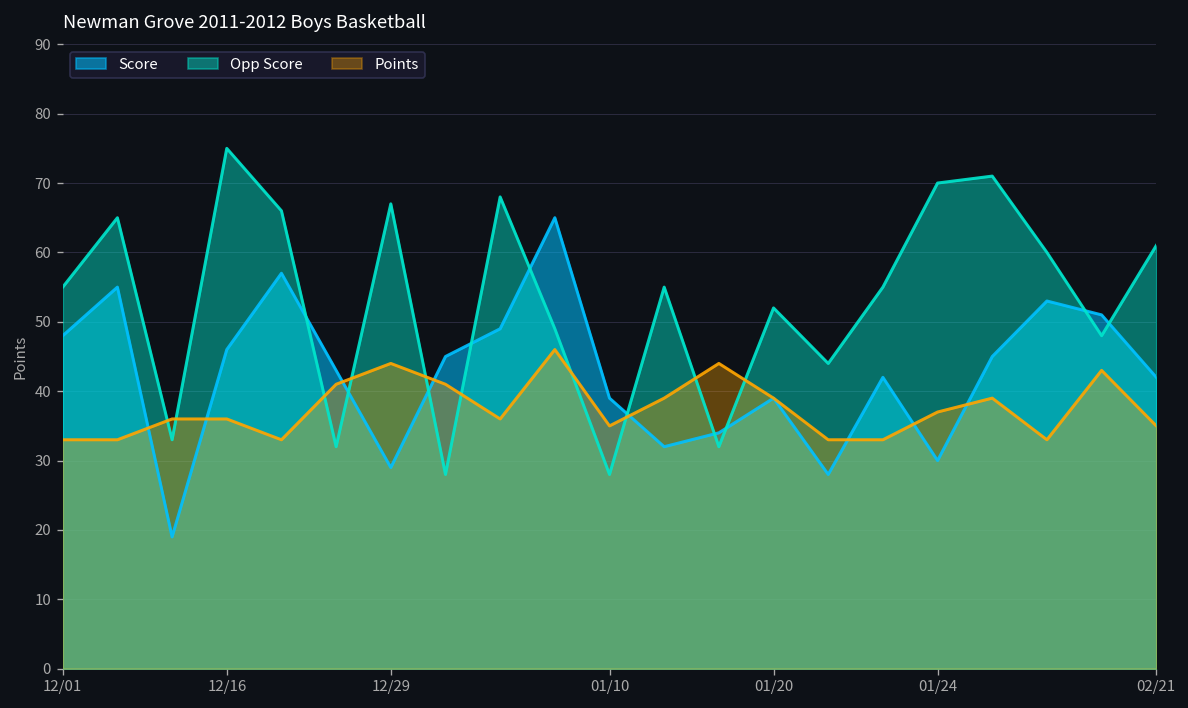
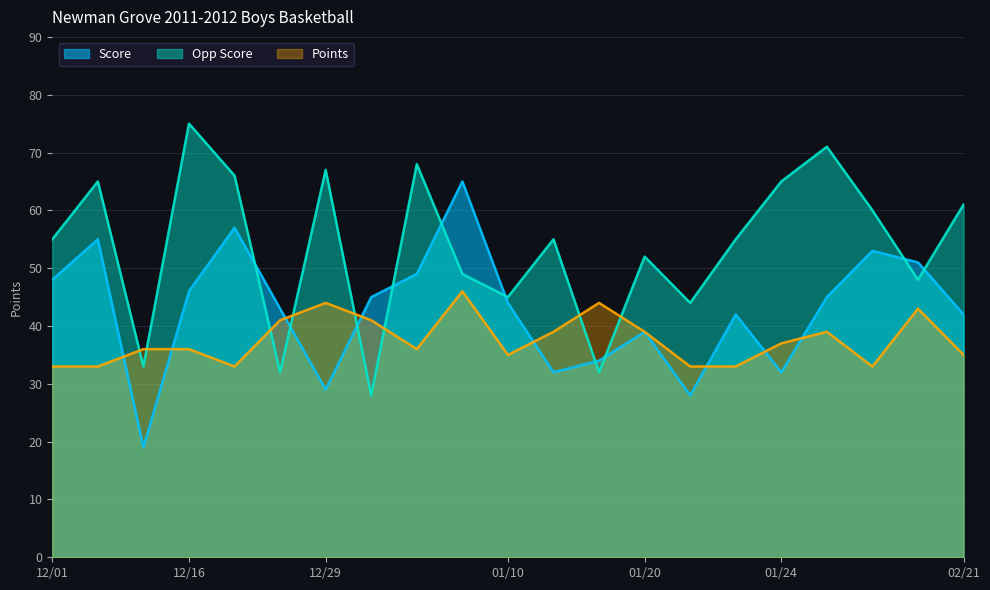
Score, 01/10: 39 -> 44
Opp Score, 01/10: 28 -> 45
Score, 01/24: 30 -> 32
Opp Score, 01/24: 70 -> 65
